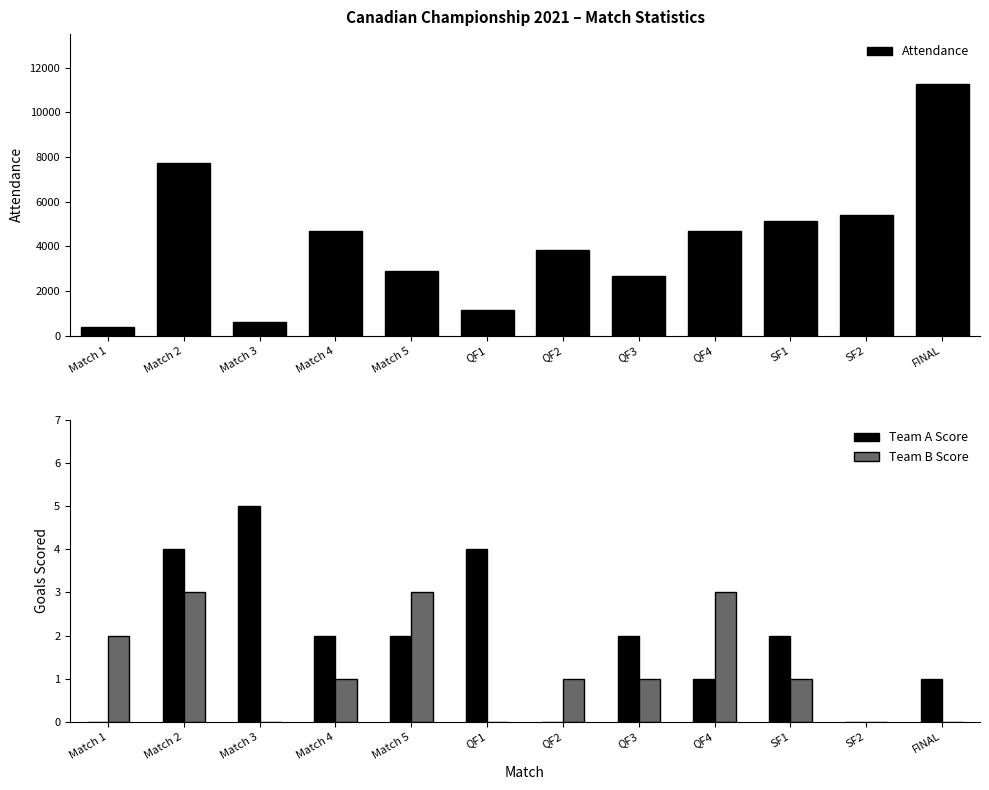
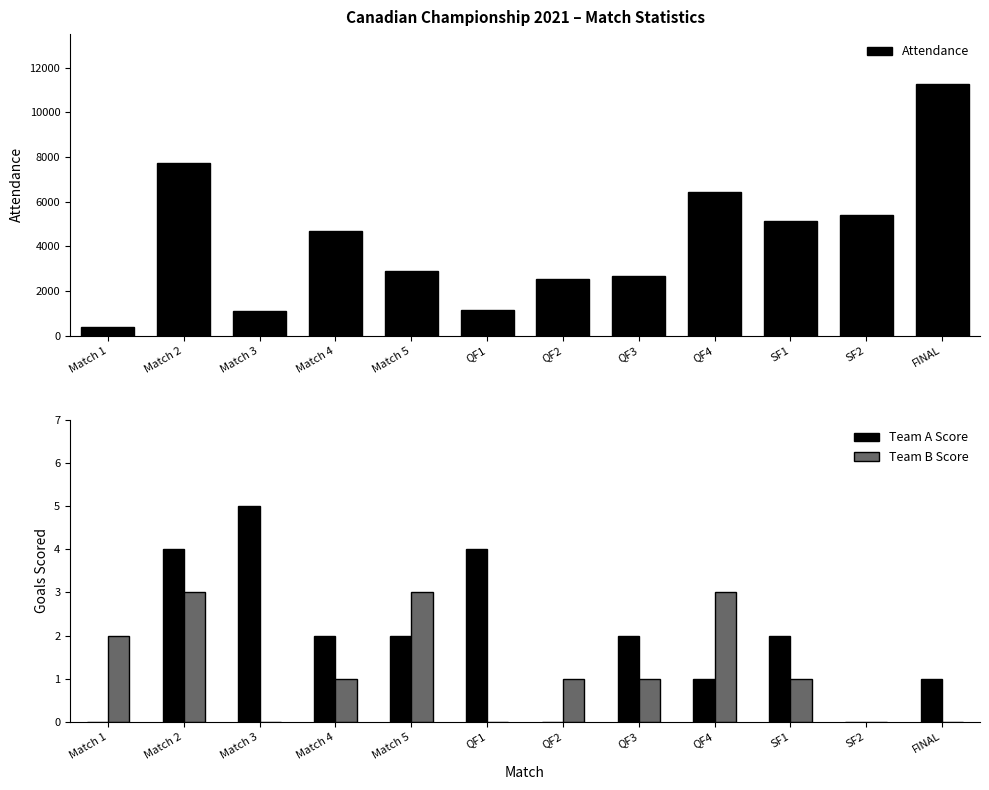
Canadian Championship 2021 – Match Statistics, Match 3: 600 -> 1100
Canadian Championship 2021 – Match Statistics, QF2: 3800 -> 2500
Canadian Championship 2021 – Match Statistics, QF4: 4700 -> 6400
